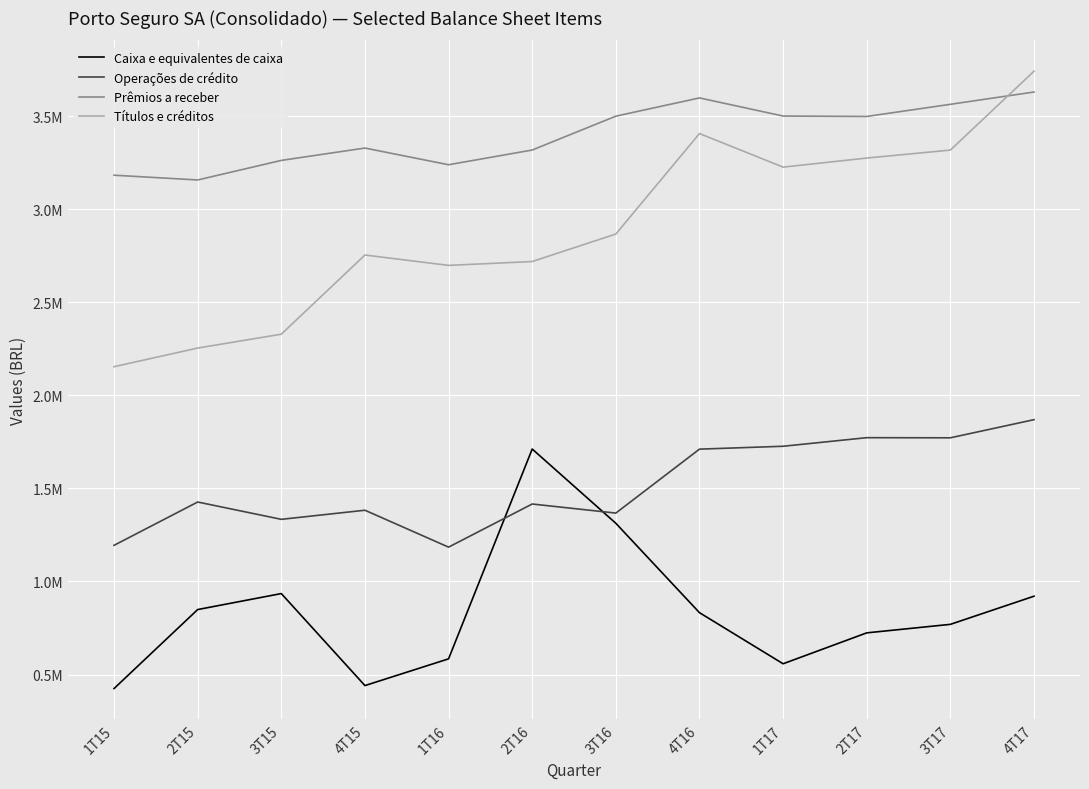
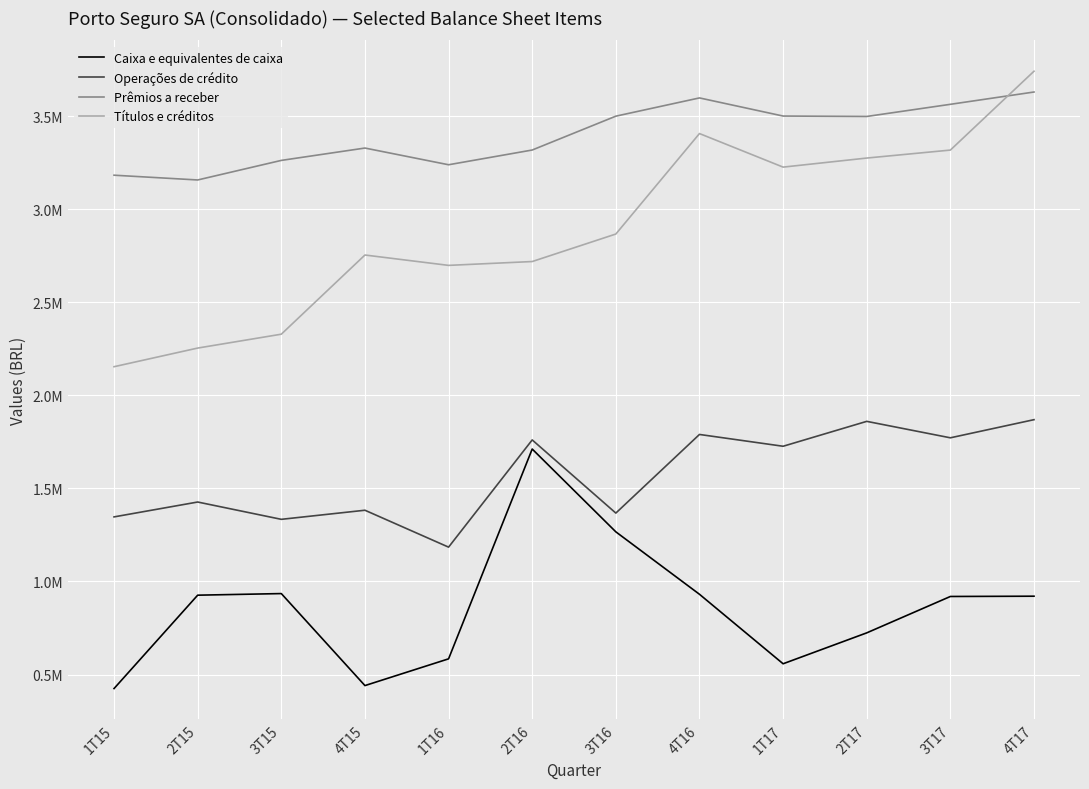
Operações de crédito, 1T15: 1190000 -> 1350000
Caixa e equivalentes de caixa, 2T15: 850000 -> 930000
Operações de crédito, 2T16: 1420000 -> 1760000
Caixa e equivalentes de caixa, 3T16: 1310000 -> 1270000
Caixa e equivalentes de caixa, 4T16: 830000 -> 930000
Operações de crédito, 4T16: 1710000 -> 1790000
Operações de crédito, 2T17: 1770000 -> 1860000
Caixa e equivalentes de caixa, 3T17: 770000 -> 920000
